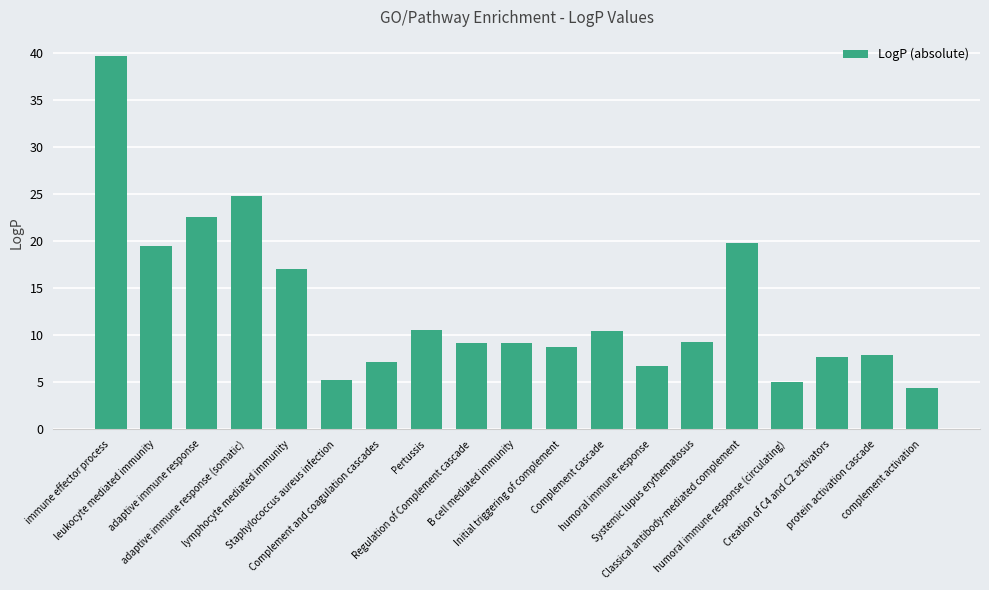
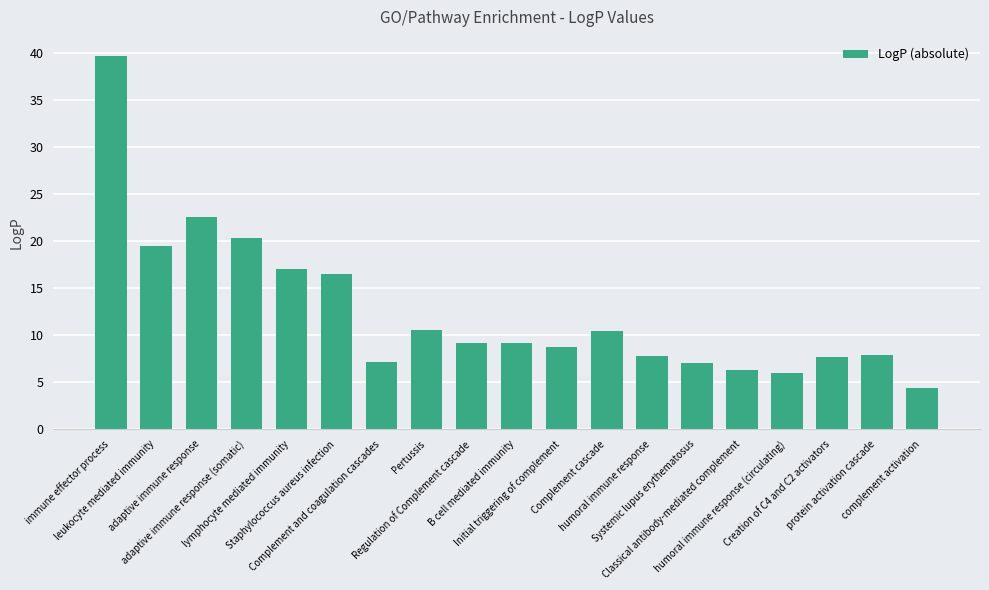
adaptive immune response (somatic): 25 -> 20
Staphylococcus aureus infection: 5 -> 17
humoral immune response: 7 -> 8
Systemic lupus erythematosus: 9 -> 7
Classical antibody-mediated complement: 20 -> 6
humoral immune response (circulating): 5 -> 6
